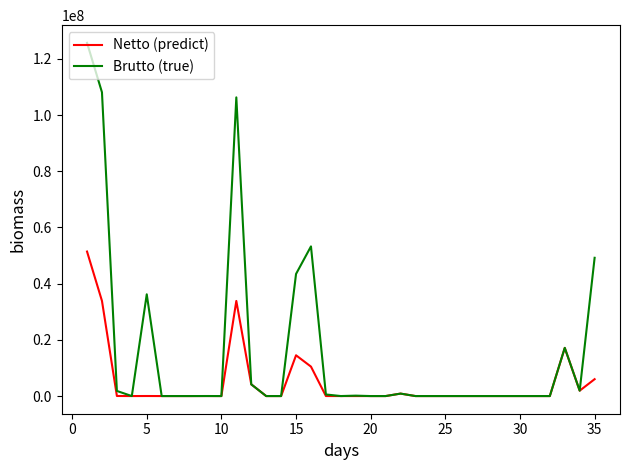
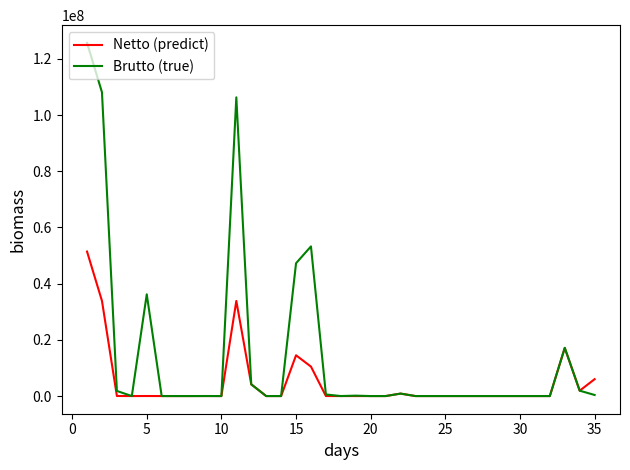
Brutto (true), 15: 43000000 -> 47000000
Brutto (true), 35: 49000000 -> 0
